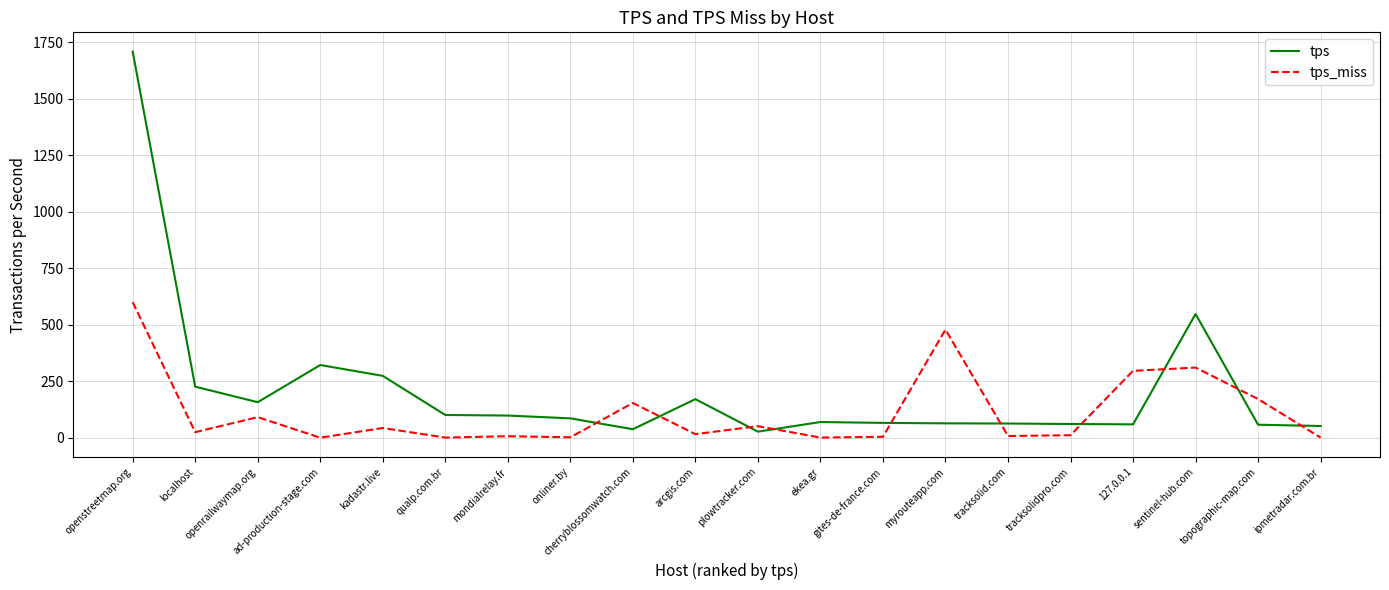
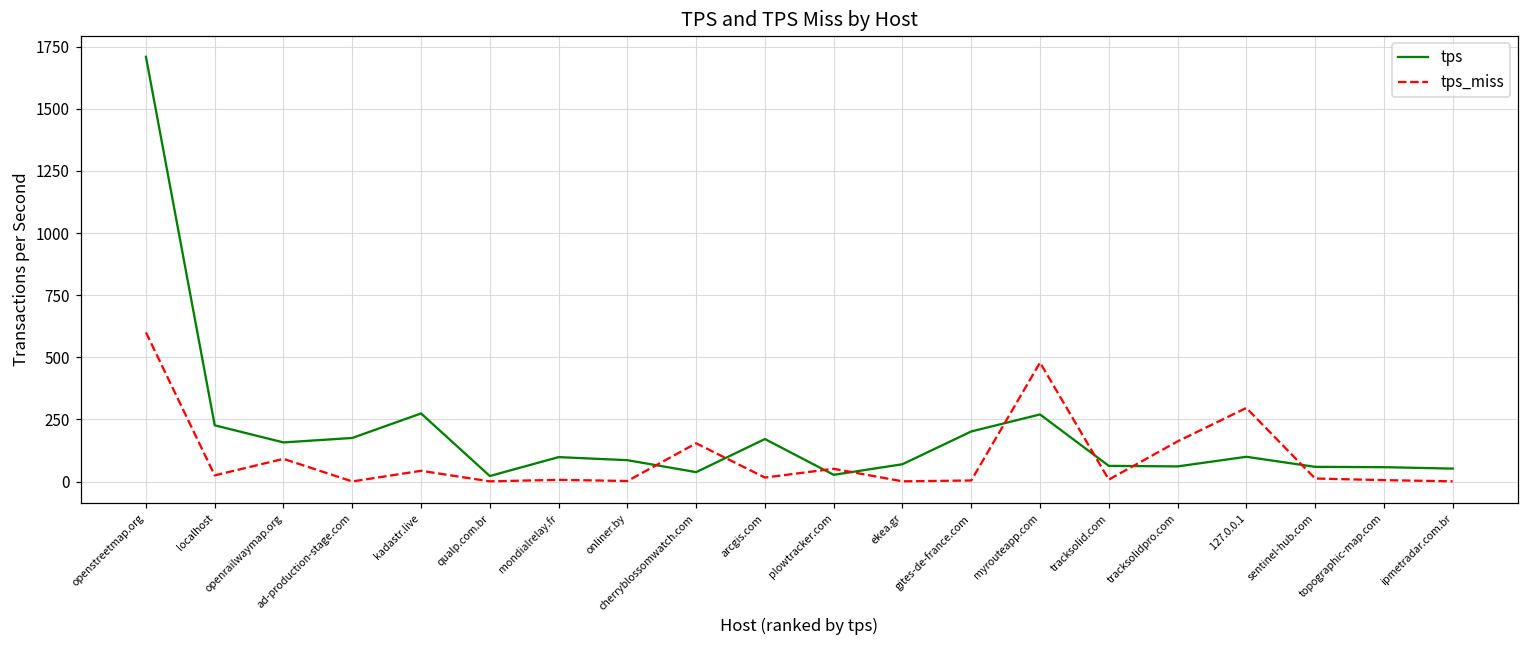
tps, ad-production-stage.com: 320 -> 180
tps, qualp.com.br: 100 -> 20
tps, gites-de-france.com: 70 -> 200
tps, myrouteapp.com: 60 -> 270
tps_miss, tracksolidpro.com: 10 -> 160
tps, 127.0.0.1: 60 -> 100
tps, sentinel-hub.com: 550 -> 60
tps_miss, sentinel-hub.com: 310 -> 10
tps_miss, topographic-map.com: 170 -> 10
